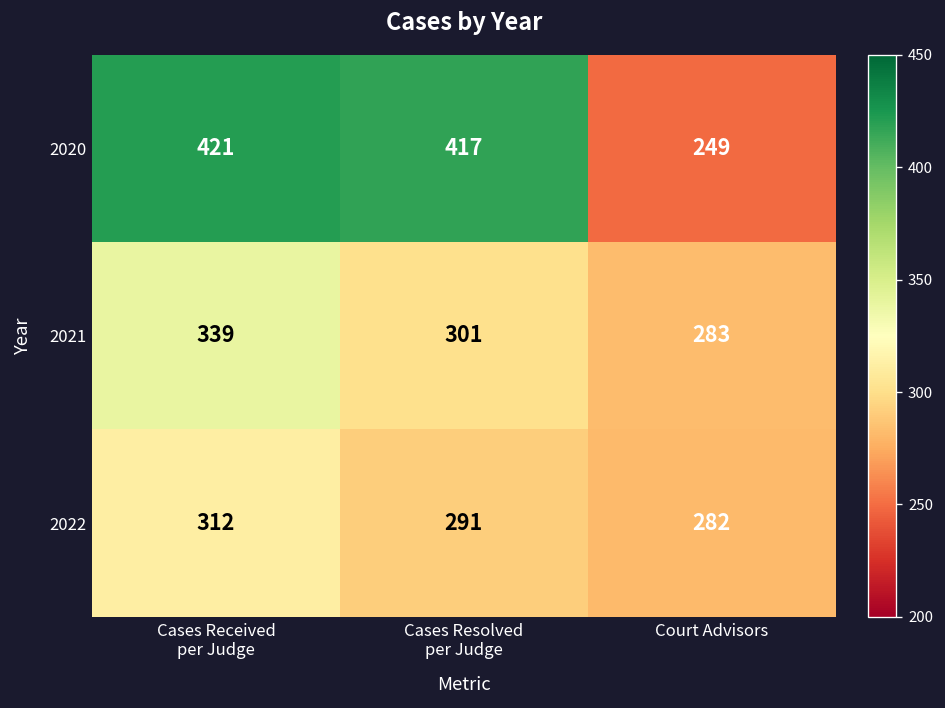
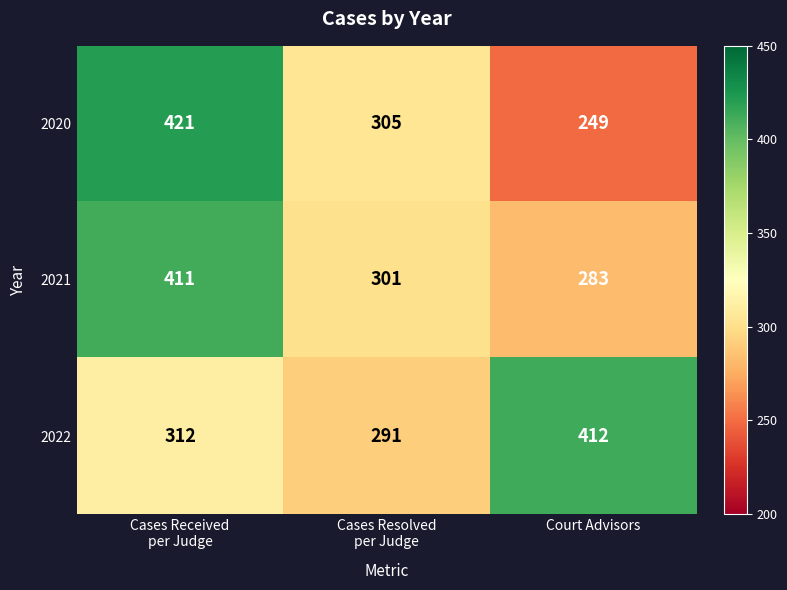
2020, Cases Resolved per Judge: 417 -> 305
2021, Cases Received per Judge: 339 -> 411
2022, Court Advisors: 282 -> 412
